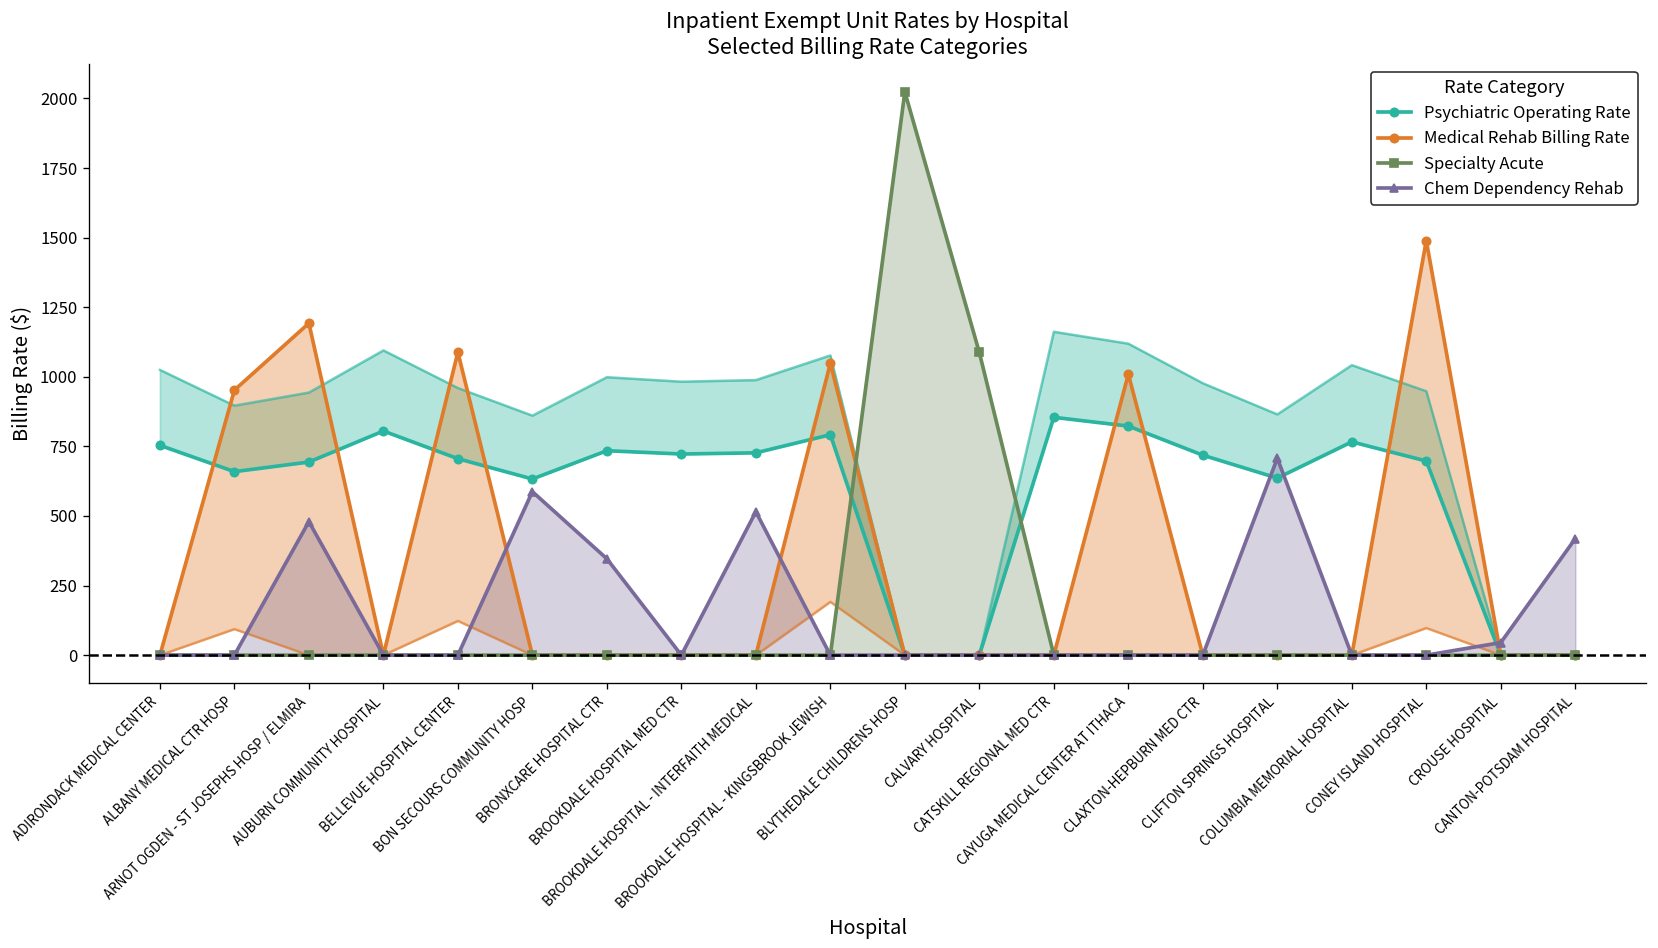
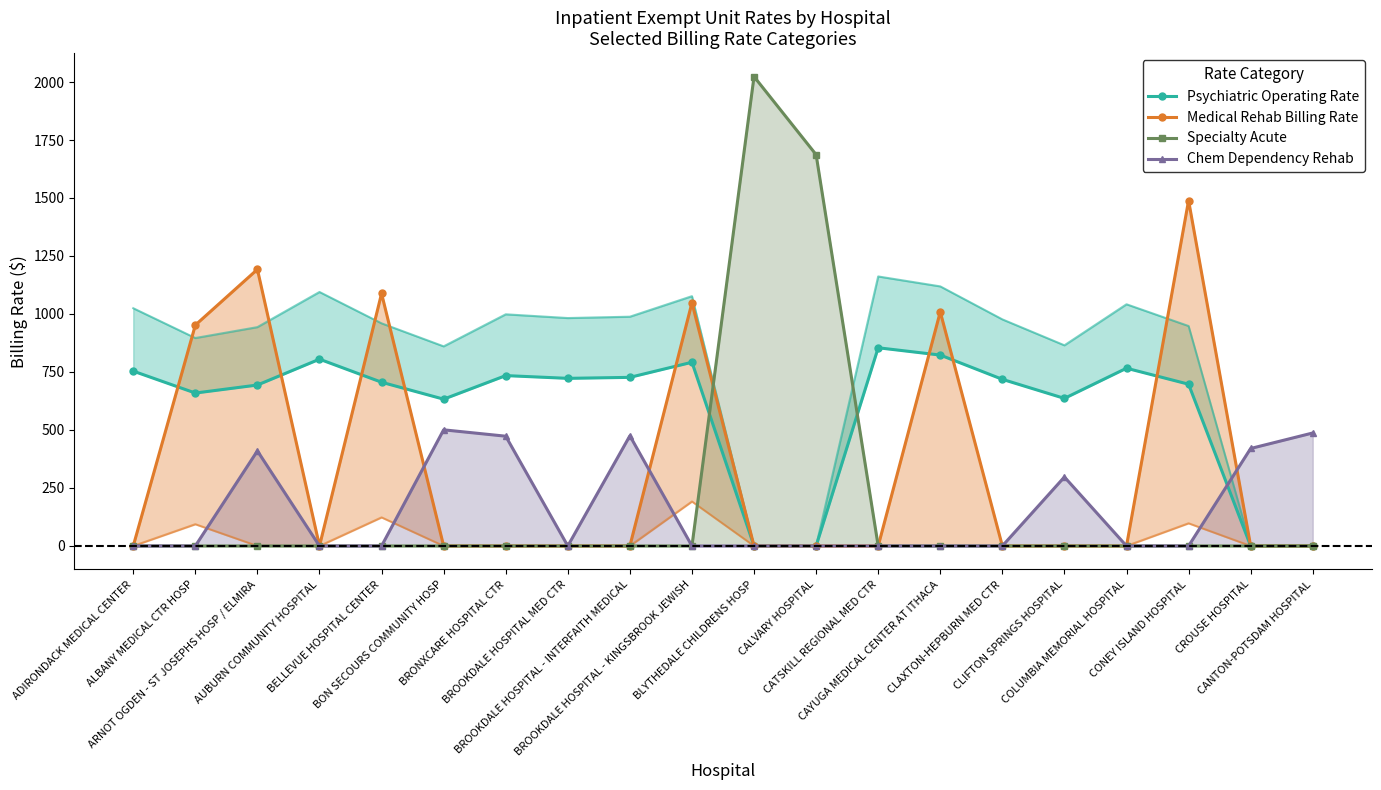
Chem Dependency Rehab, ARNOT OGDEN - ST JOSEPHS HOSP / ELMIRA: 480 -> 410
Chem Dependency Rehab, BON SECOURS COMMUNITY HOSP: 590 -> 500
Chem Dependency Rehab, BRONXCARE HOSPITAL CTR: 350 -> 470
Chem Dependency Rehab, BROOKDALE HOSPITAL - INTERFAITH MEDICAL: 520 -> 470
Specialty Acute, CALVARY HOSPITAL: 1090 -> 1690
Chem Dependency Rehab, CLIFTON SPRINGS HOSPITAL: 710 -> 300
Chem Dependency Rehab, CROUSE HOSPITAL: 50 -> 420
Chem Dependency Rehab, CANTON-POTSDAM HOSPITAL: 420 -> 490
